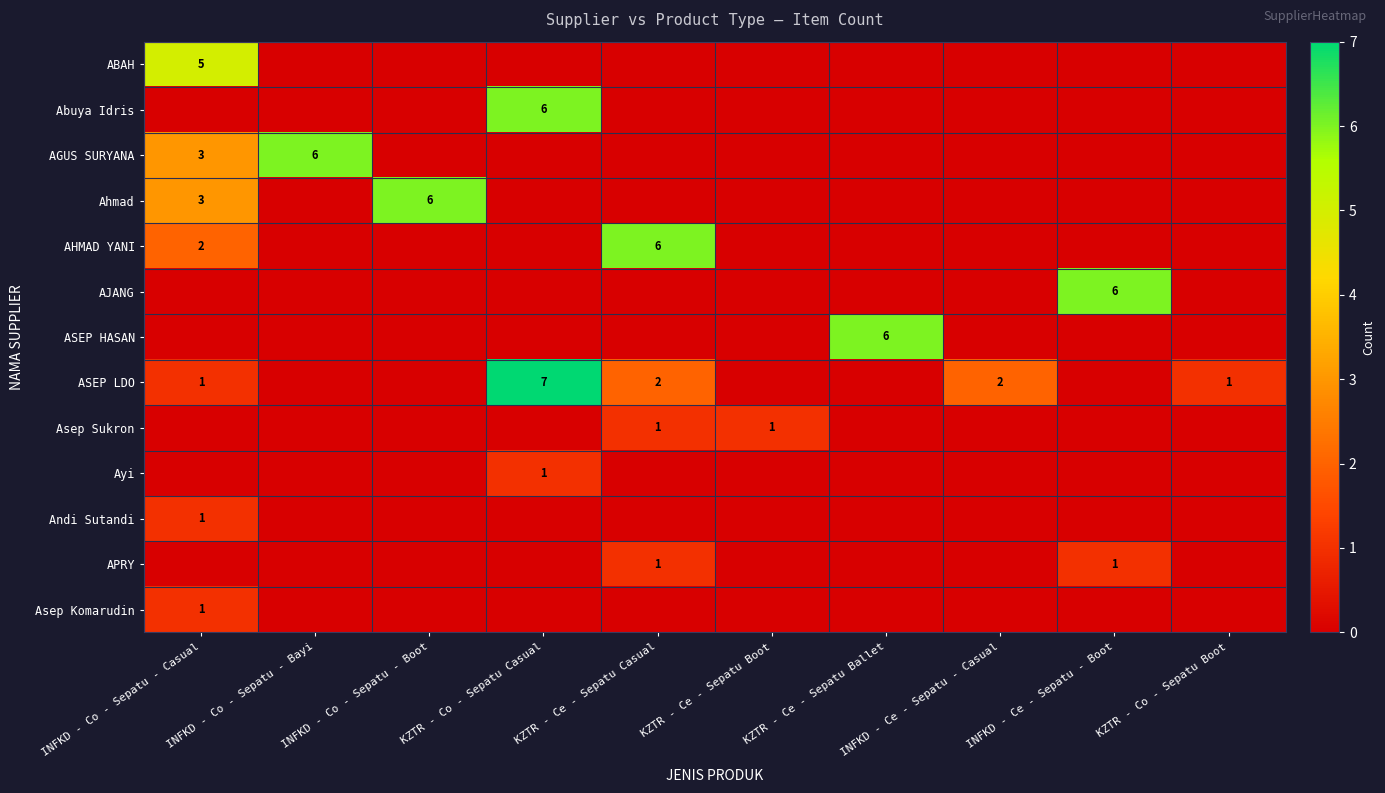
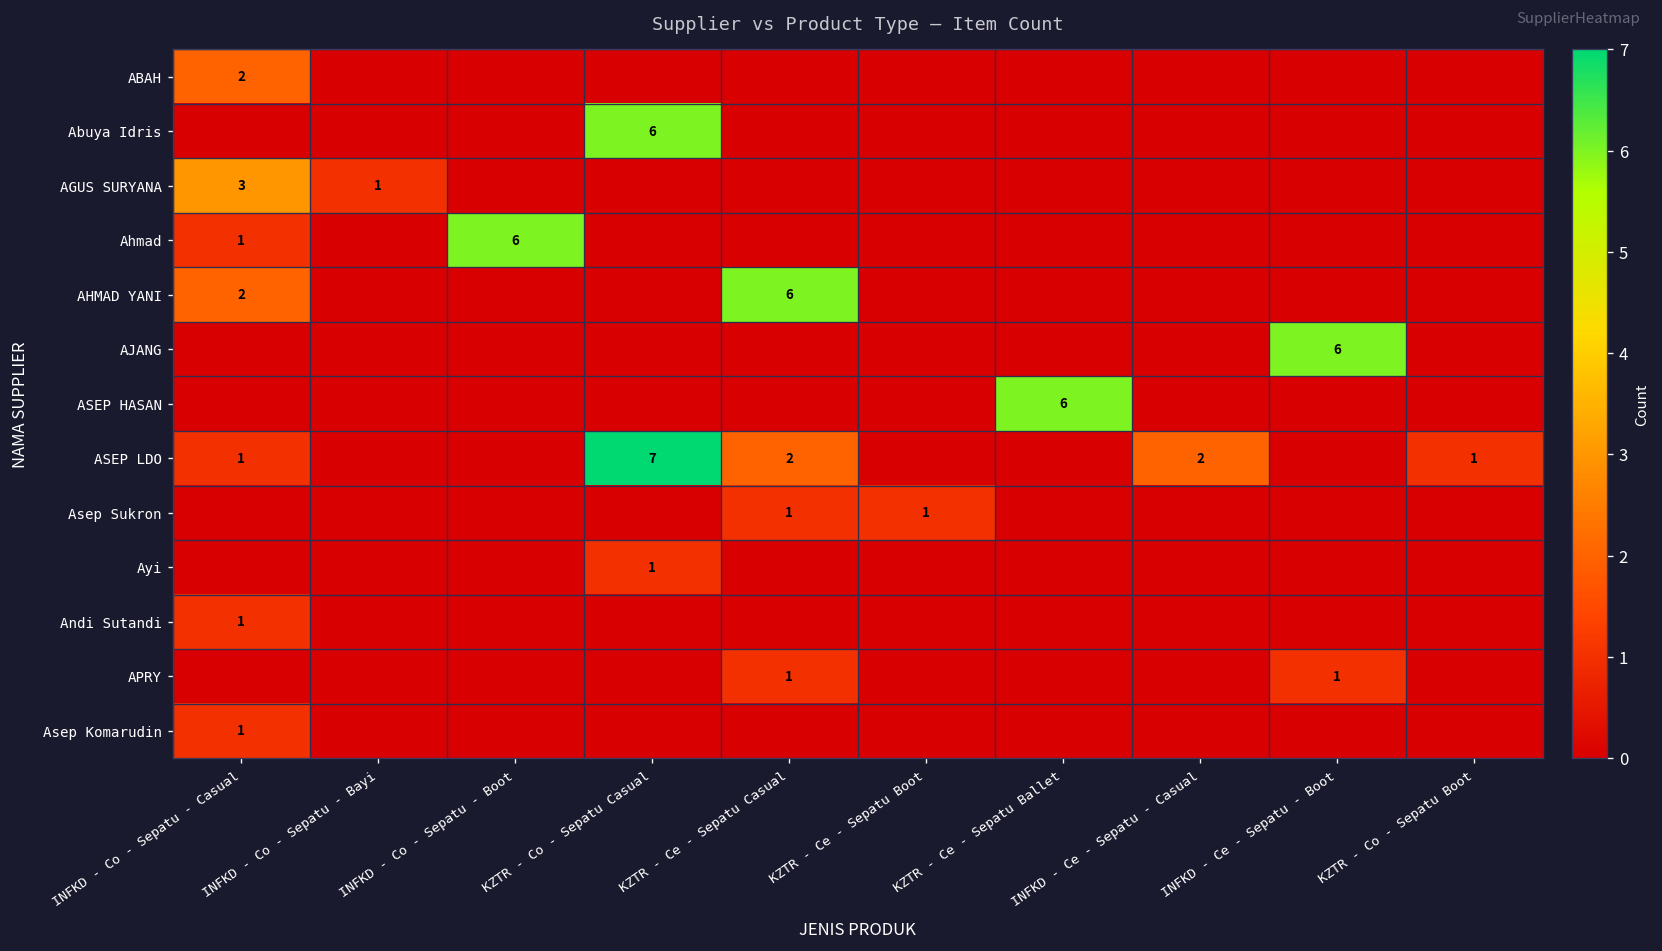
ABAH, INFKD - Co - Sepatu - Casual: 5 -> 2
AGUS SURYANA, INFKD - Co - Sepatu - Bayi: 6 -> 1
Ahmad, INFKD - Co - Sepatu - Casual: 3 -> 1
